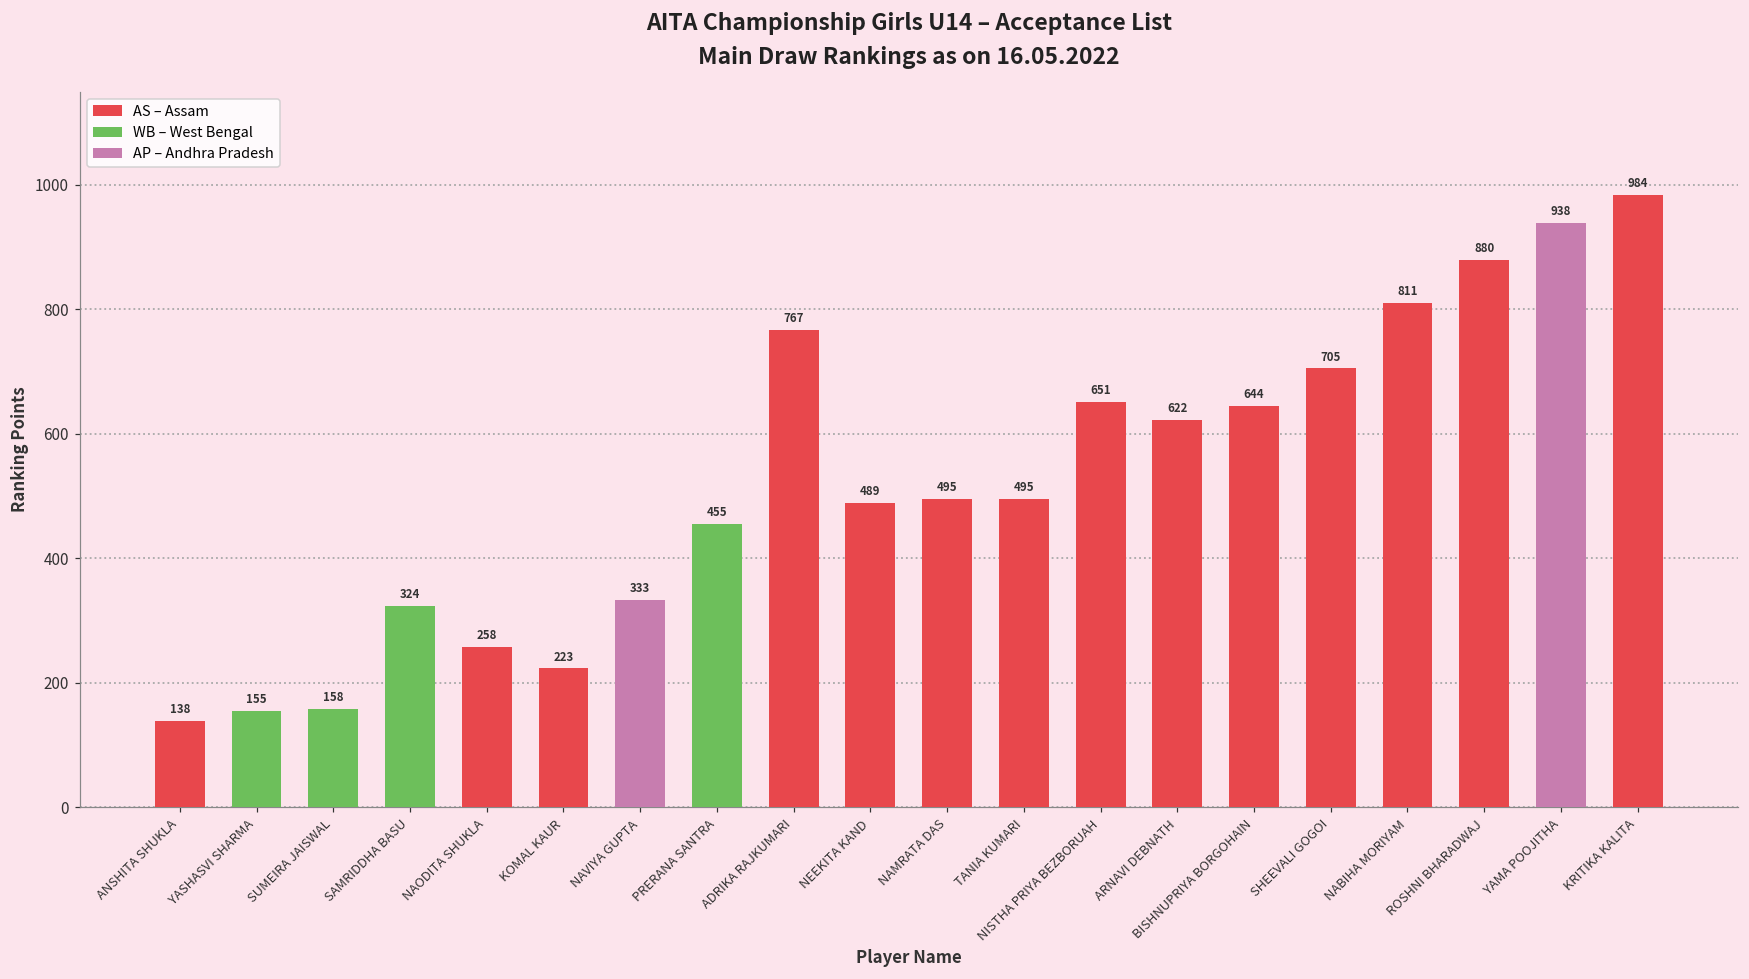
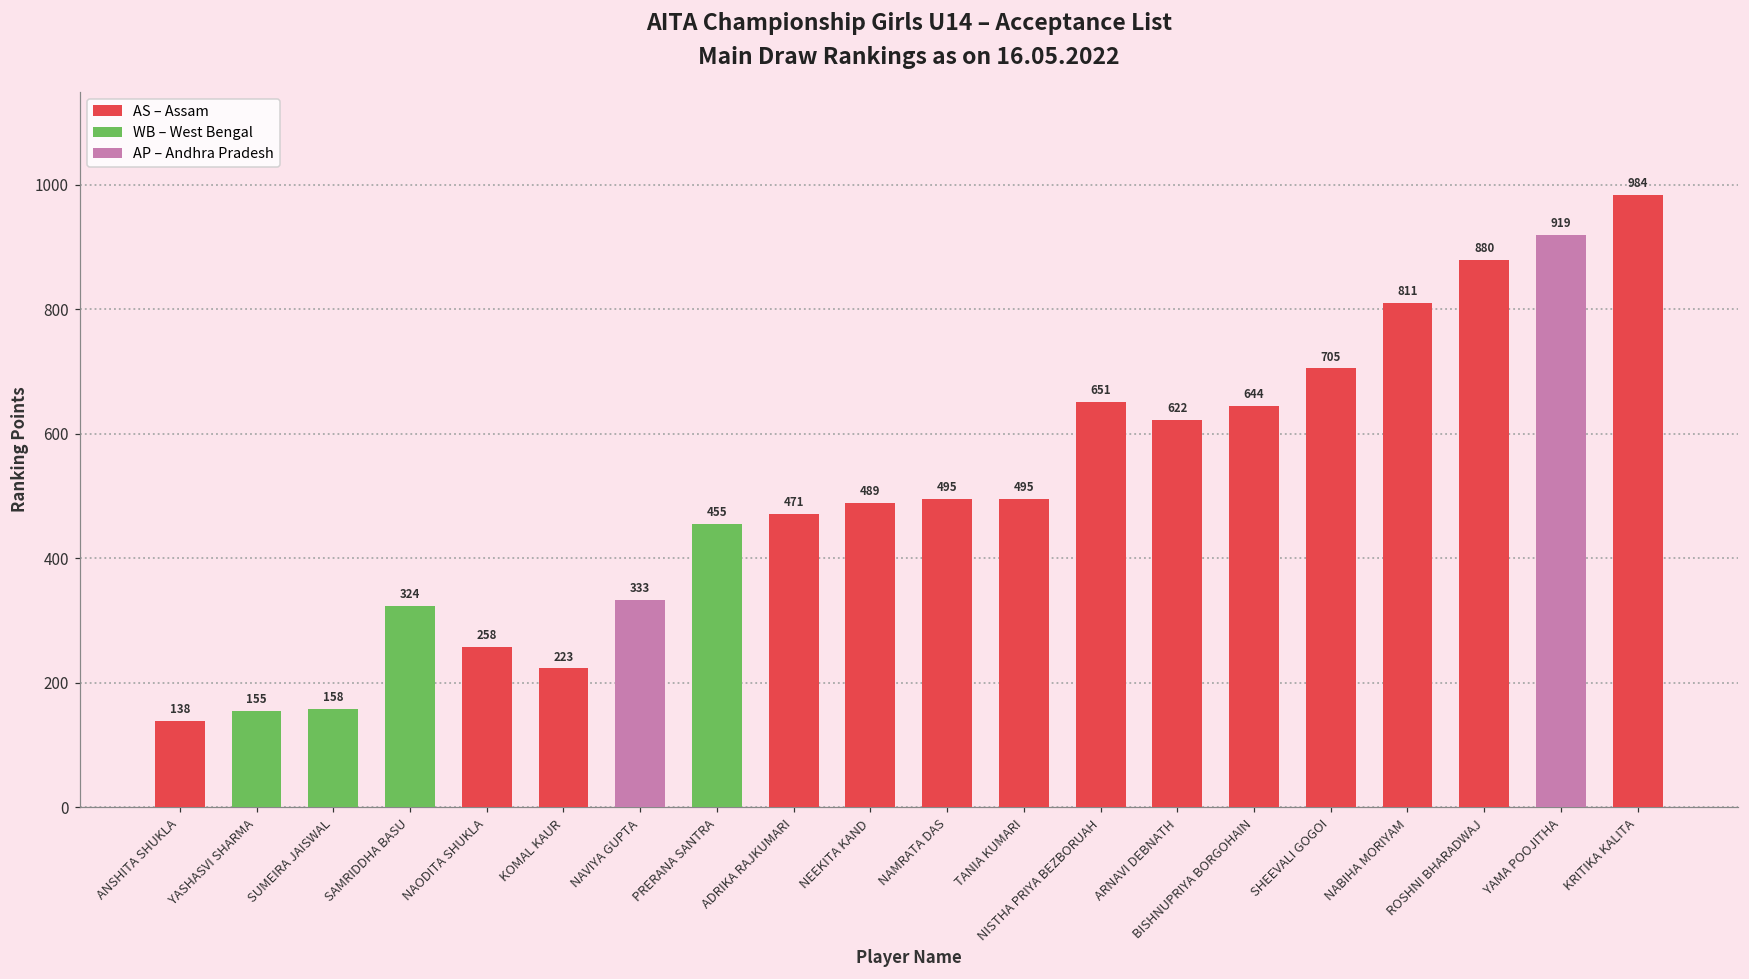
ADRIKA RAJKUMARI: 767 -> 471
YAMA POOJITHA: 938 -> 919
